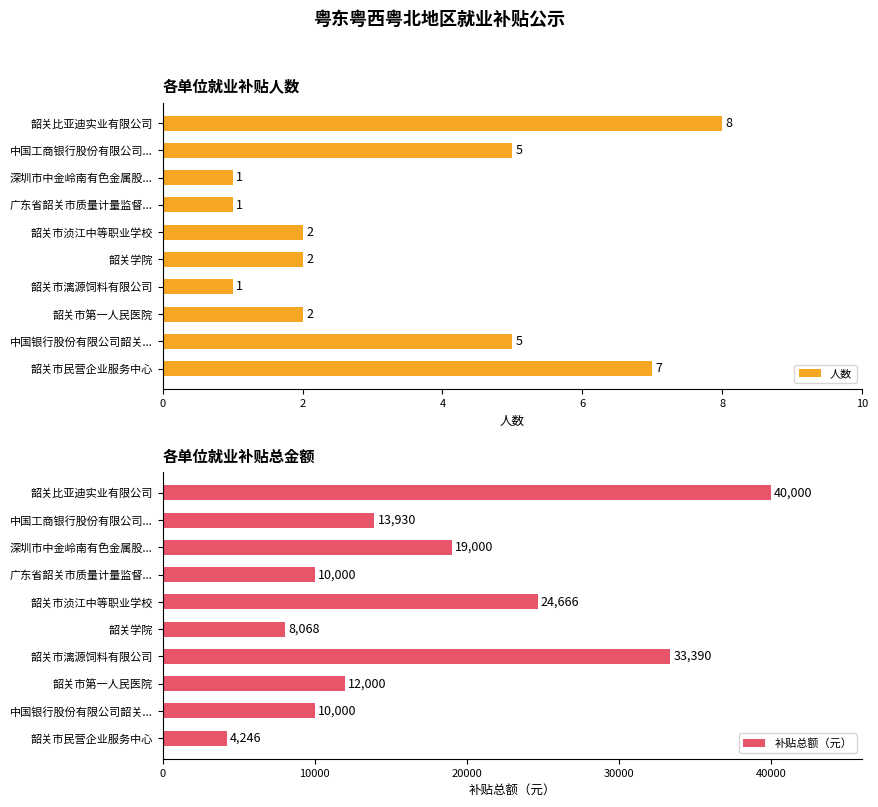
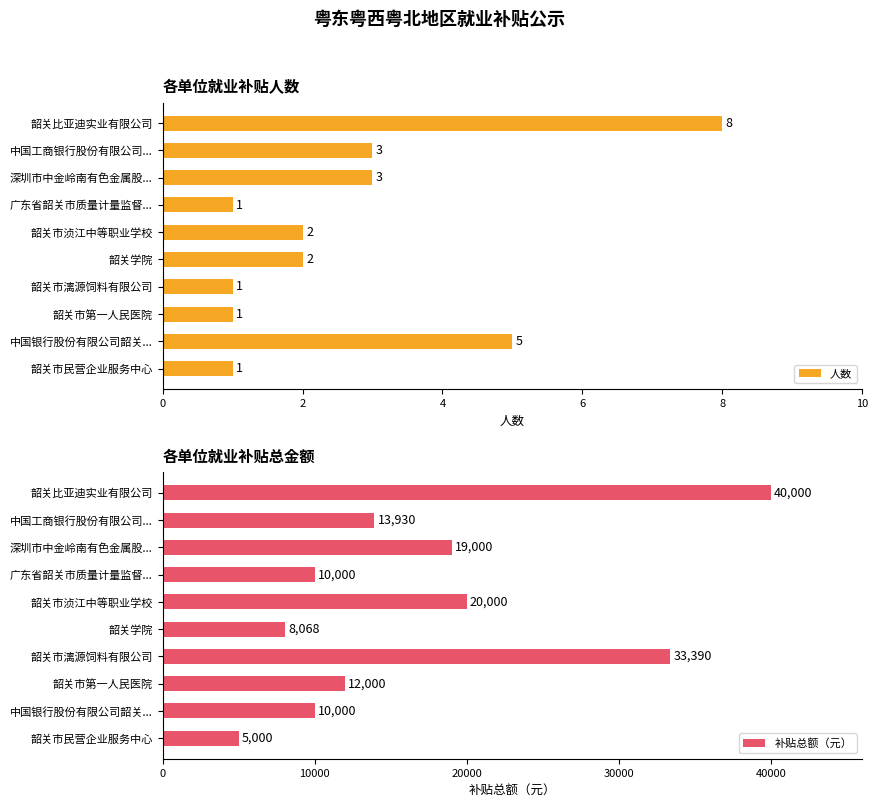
各单位就业补贴人数, 中国工商银行股份有限公司...: 5 -> 3
各单位就业补贴人数, 深圳市中金岭南有色金属股...: 1 -> 3
各单位就业补贴人数, 韶关市第一人民医院: 2 -> 1
各单位就业补贴人数, 韶关市民营企业服务中心: 7 -> 1
各单位就业补贴总金额, 韶关市浈江中等职业学校: 24,666 -> 20,000
各单位就业补贴总金额, 韶关市民营企业服务中心: 4,246 -> 5,000
